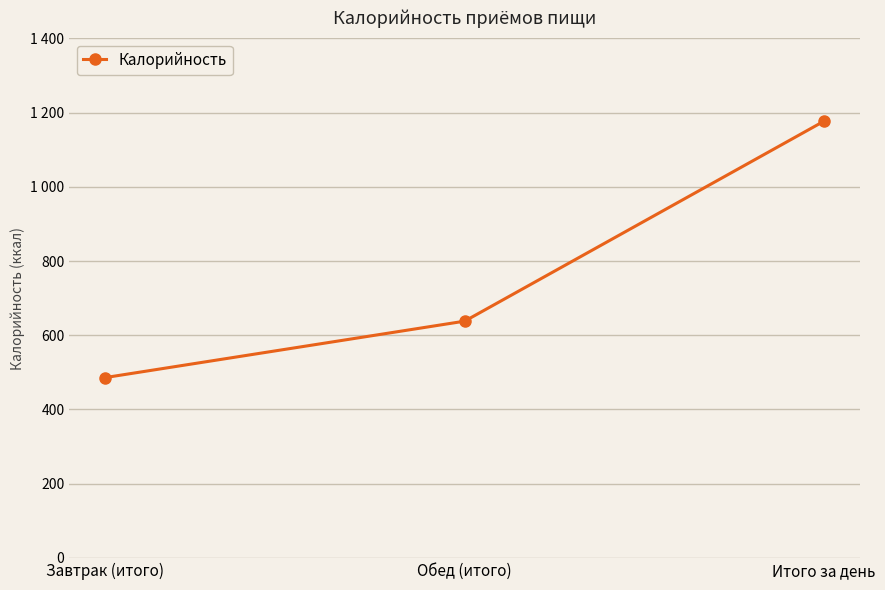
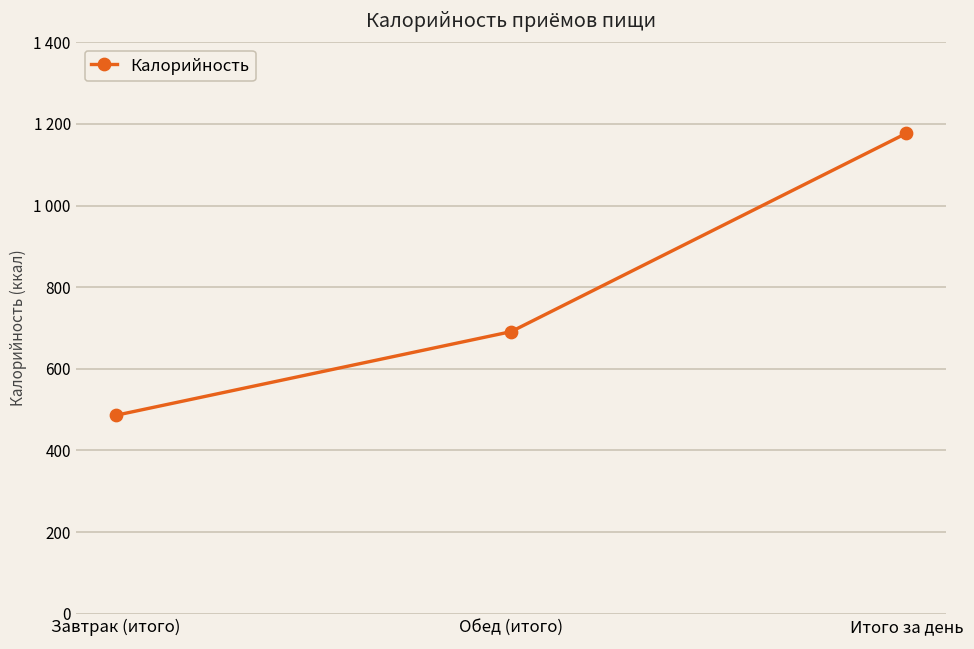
Обед (итого): 640 -> 690
